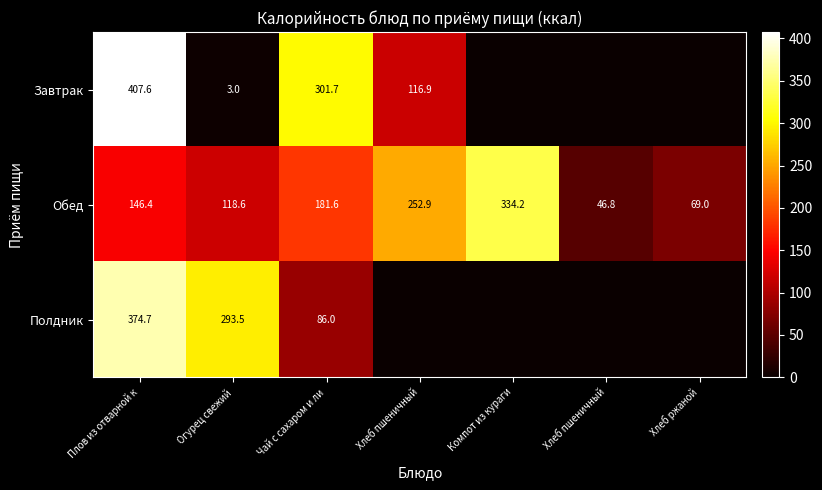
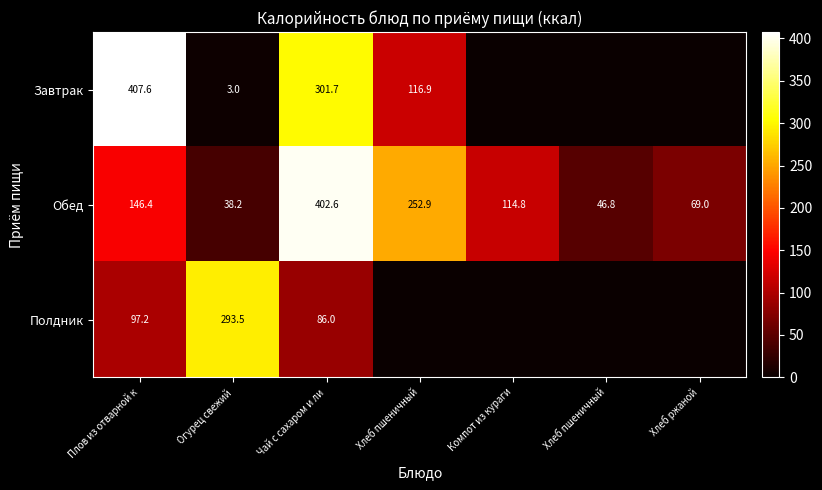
Обед, Огурец свежий: 118.6 -> 38.2
Обед, Чай с сахаром и ли: 181.6 -> 402.6
Обед, Компот из кураги: 334.2 -> 114.8
Полдник, Плов из отварной к: 374.7 -> 97.2
